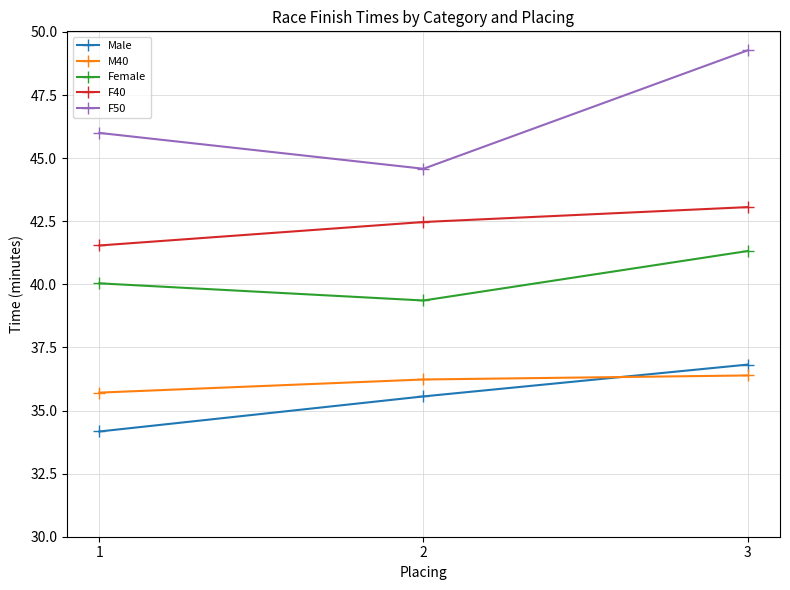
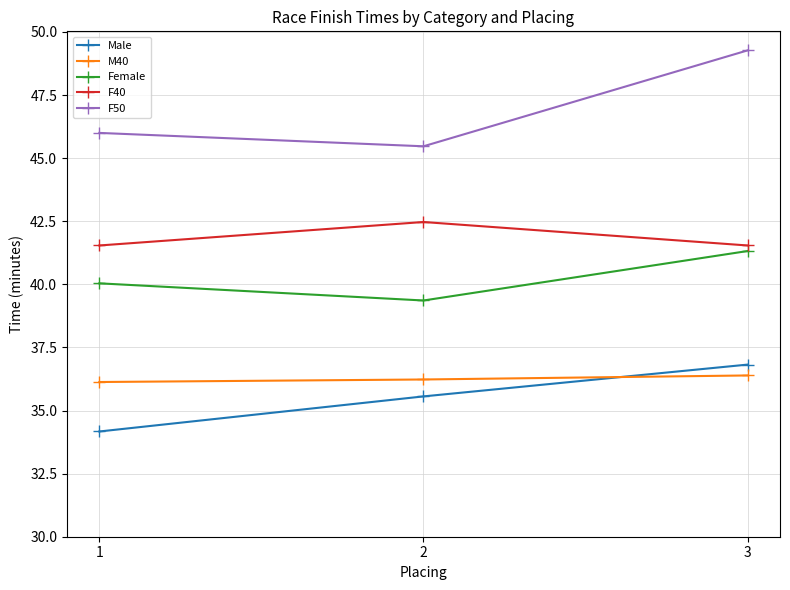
M40, 1: 35.7 -> 36.1
F50, 2: 44.6 -> 45.5
F40, 3: 43.1 -> 41.5
